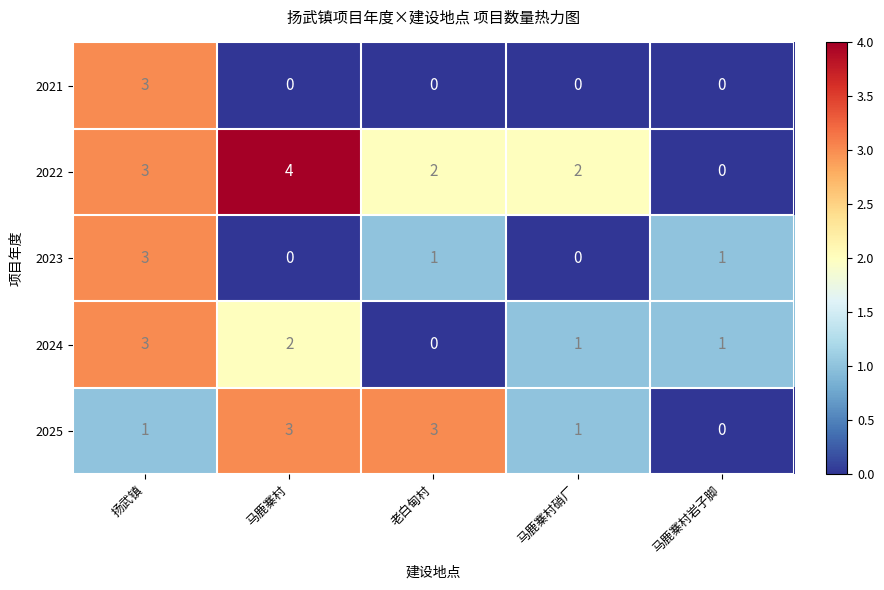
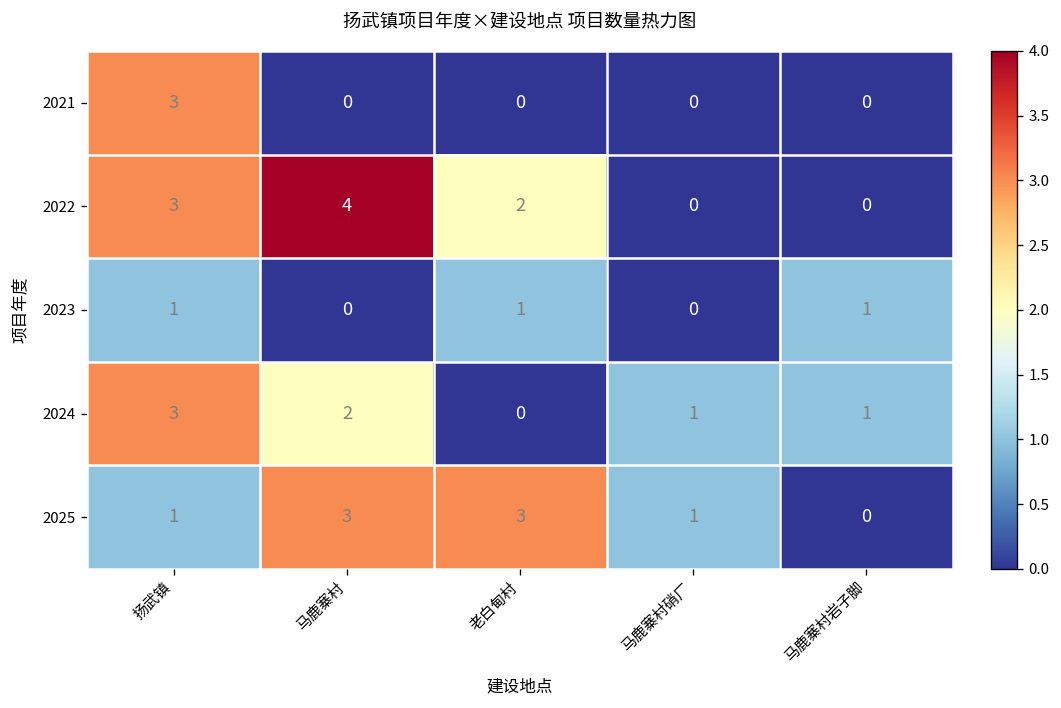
2022, 马鹿寨村硝厂: 2 -> 0
2023, 扬武镇: 3 -> 1
